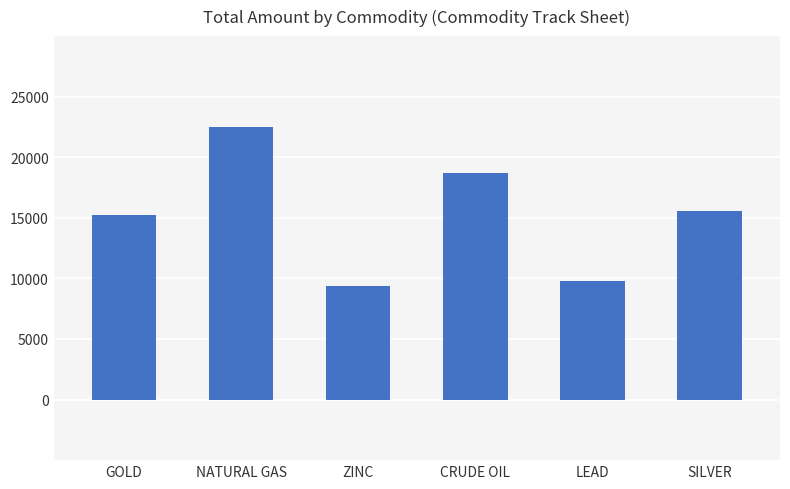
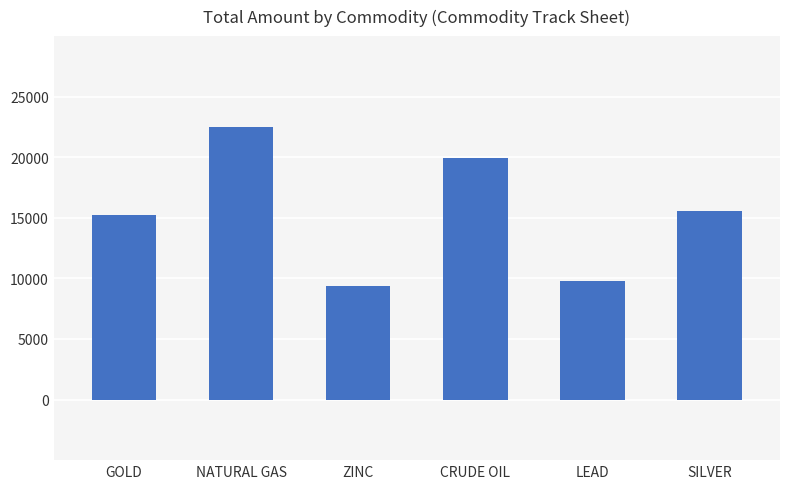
CRUDE OIL: 18700 -> 19900
